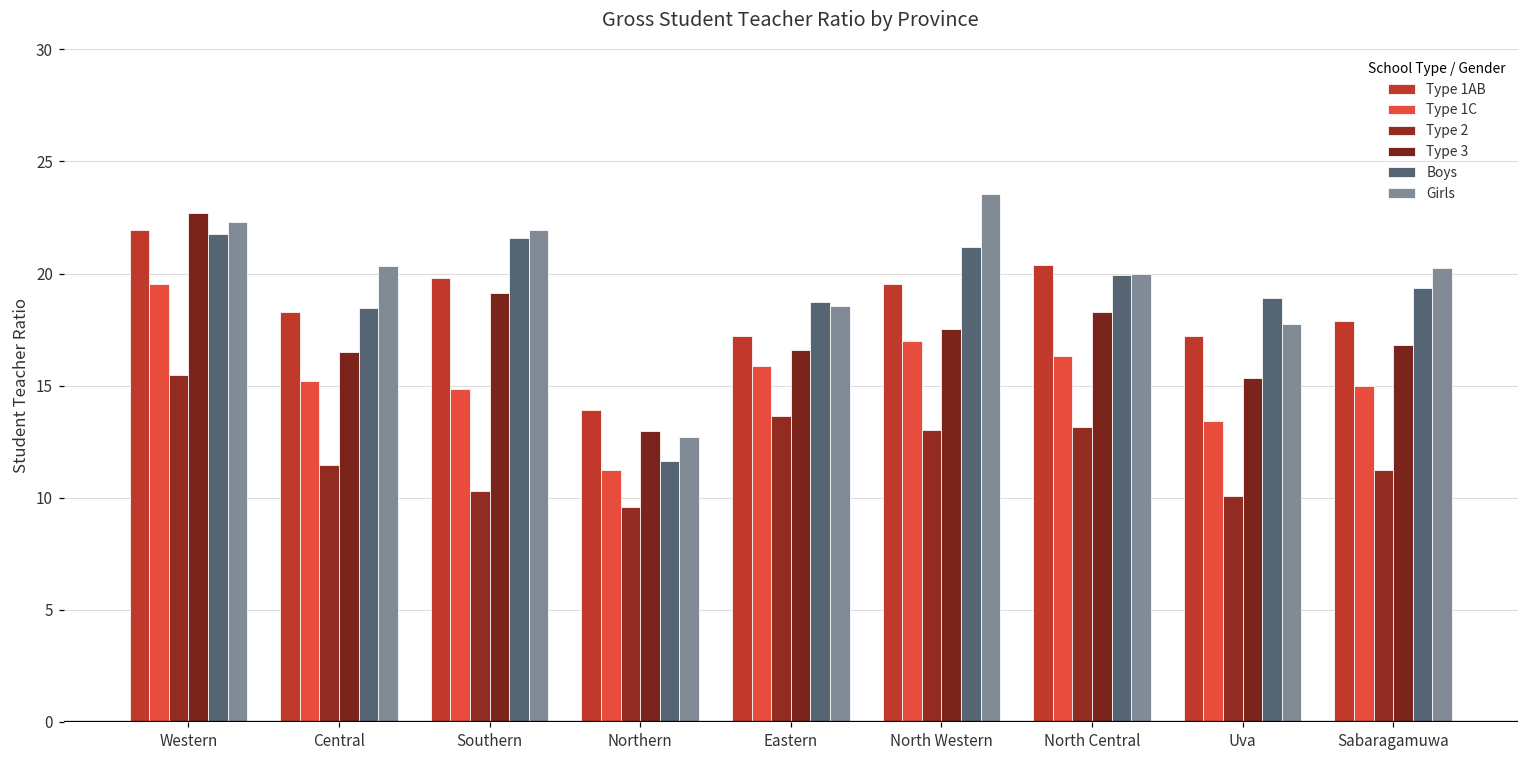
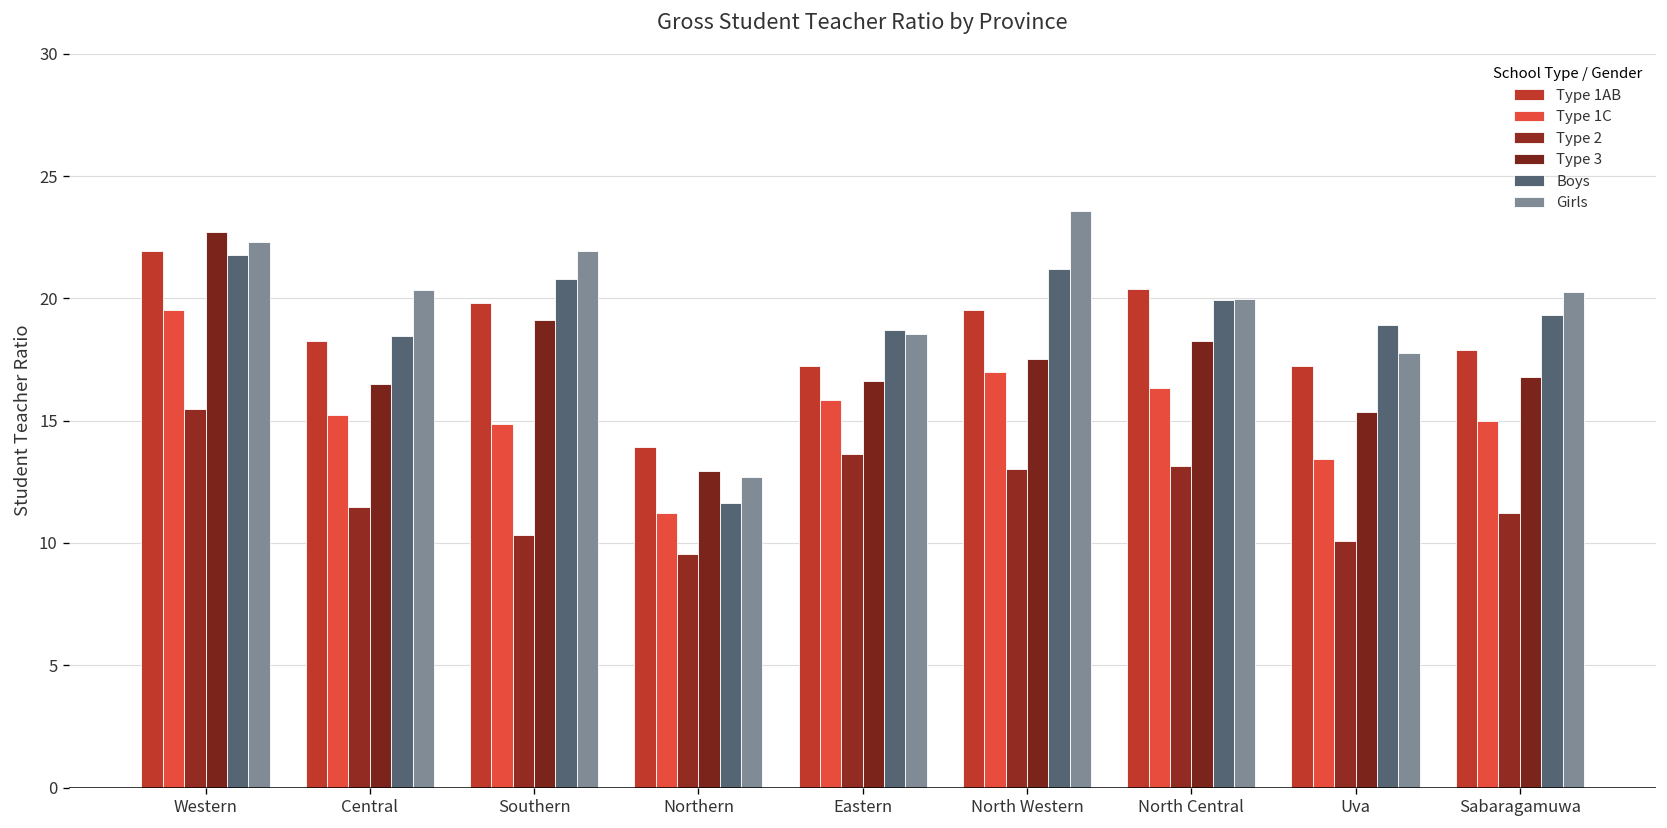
Boys, Southern: 21.6 -> 20.8
